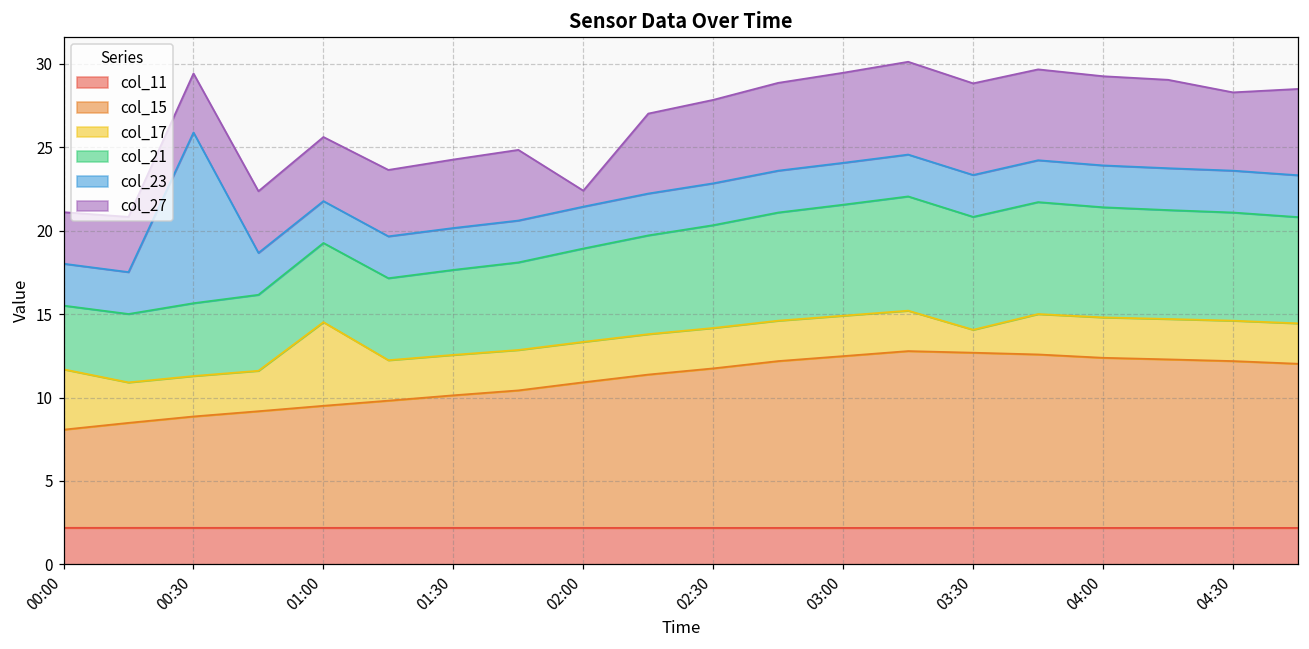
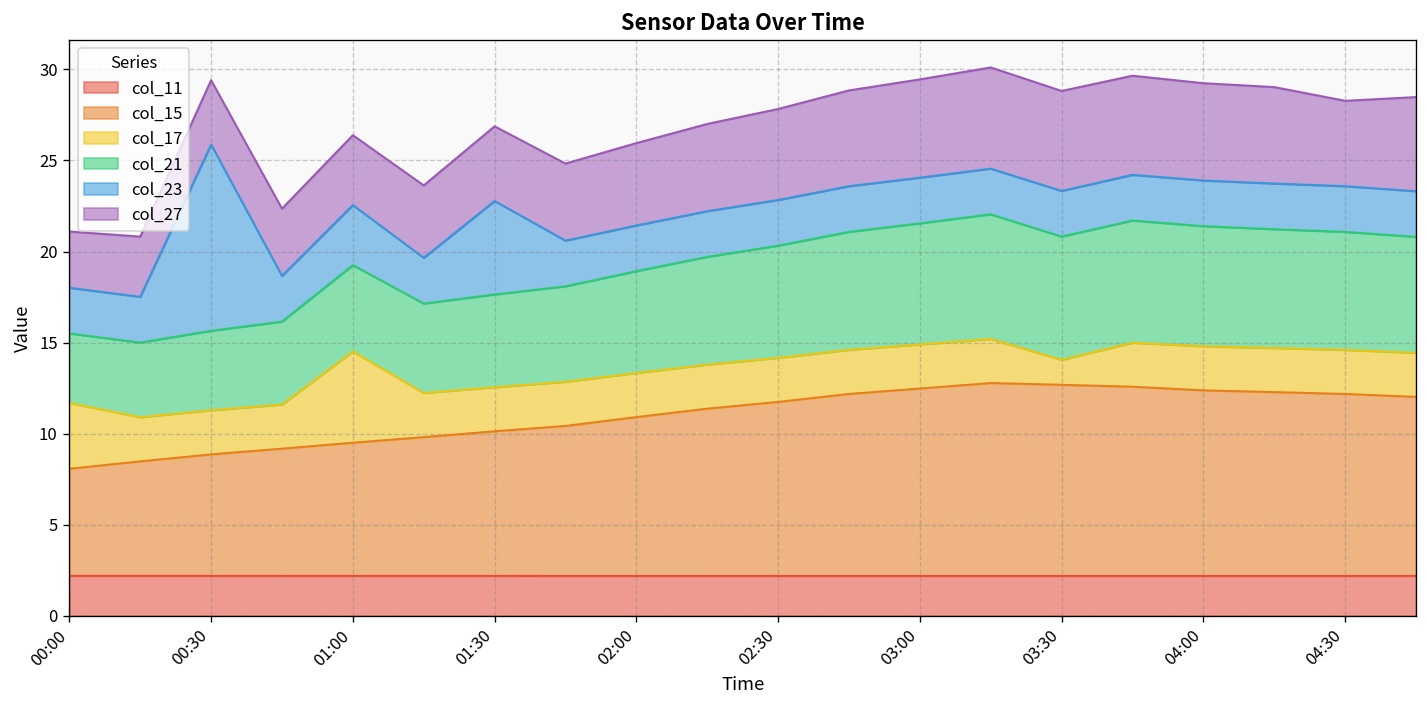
col_23, 01:00: 2.5 -> 3.3
col_23, 01:30: 2.5 -> 5.1
col_27, 02:00: 1.0 -> 4.5
